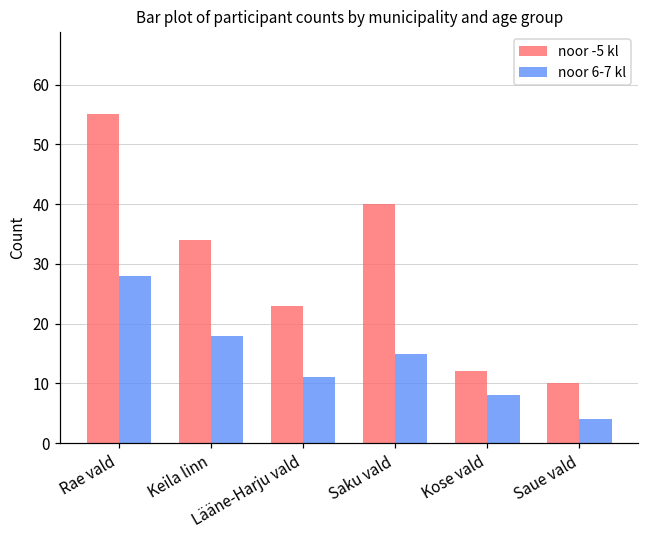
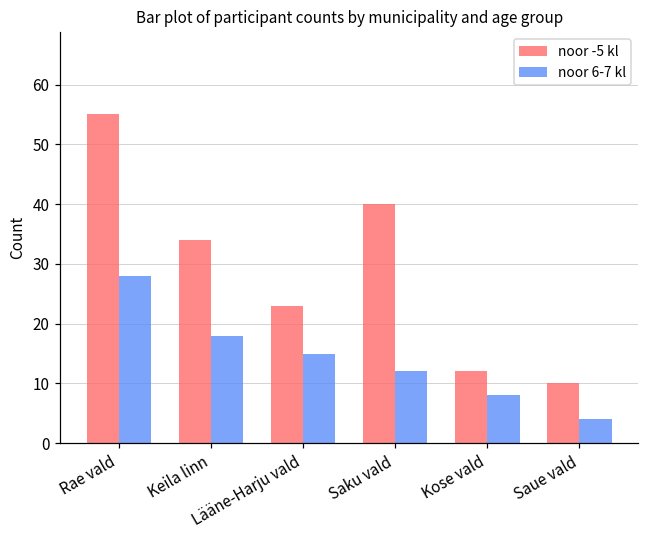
noor 6-7 kl, Lääne-Harju vald: 11 -> 15
noor 6-7 kl, Saku vald: 15 -> 12
